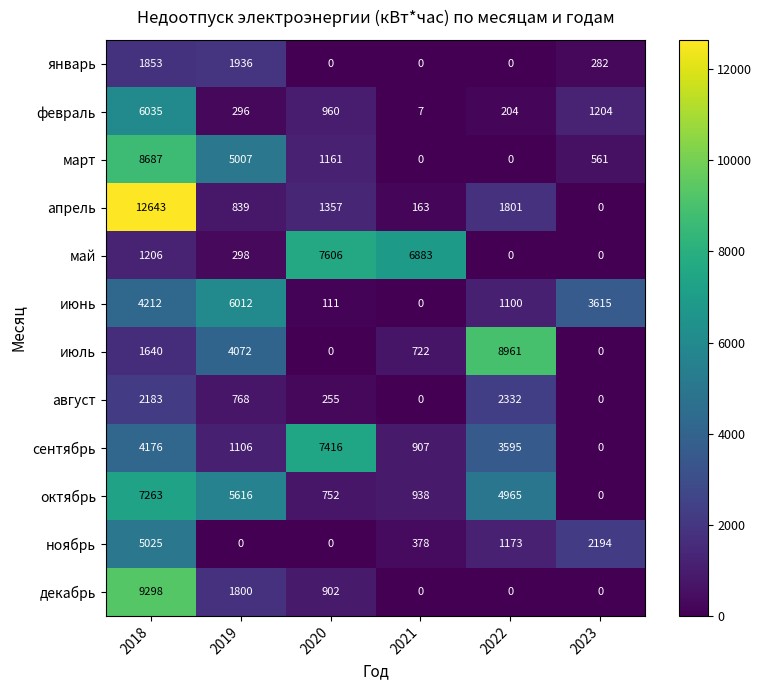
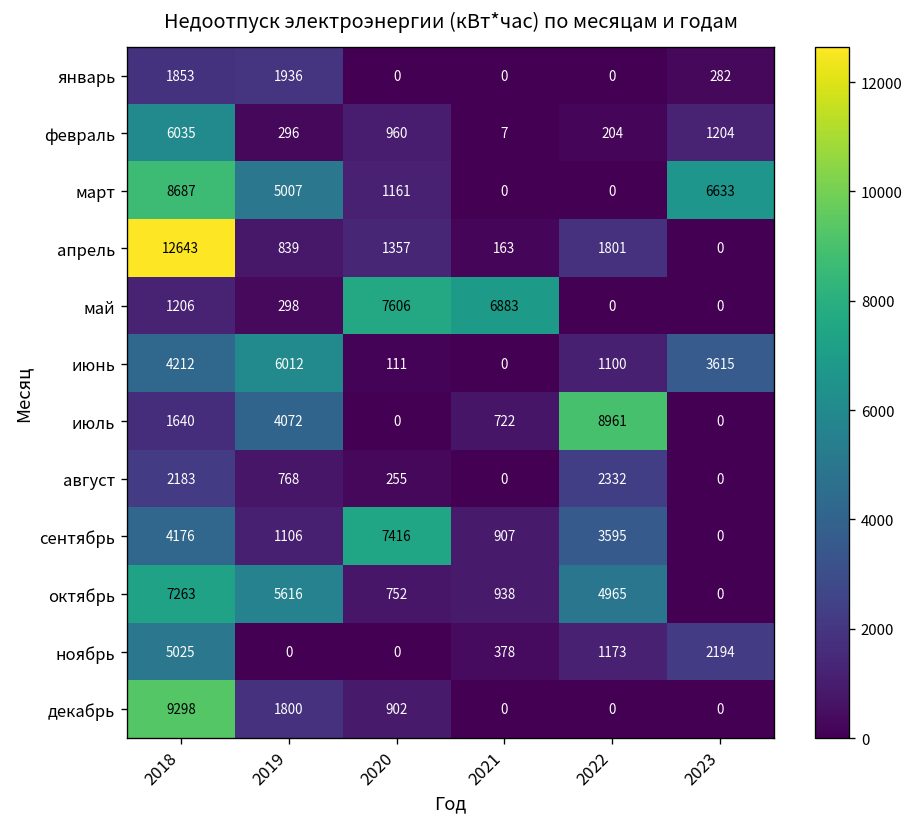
март, 2023: 561 -> 6633
